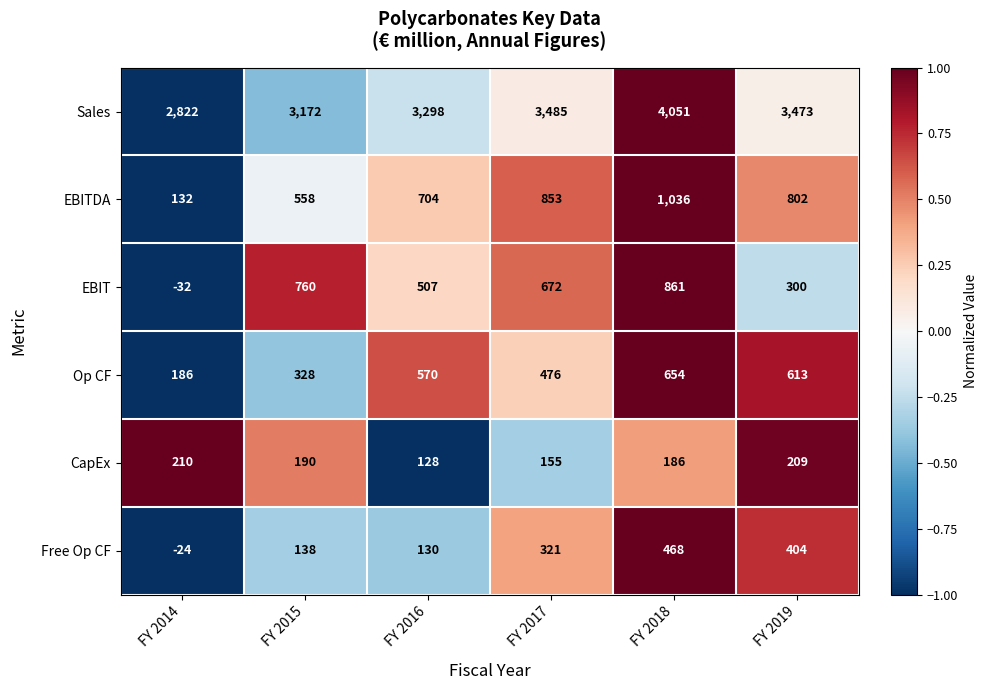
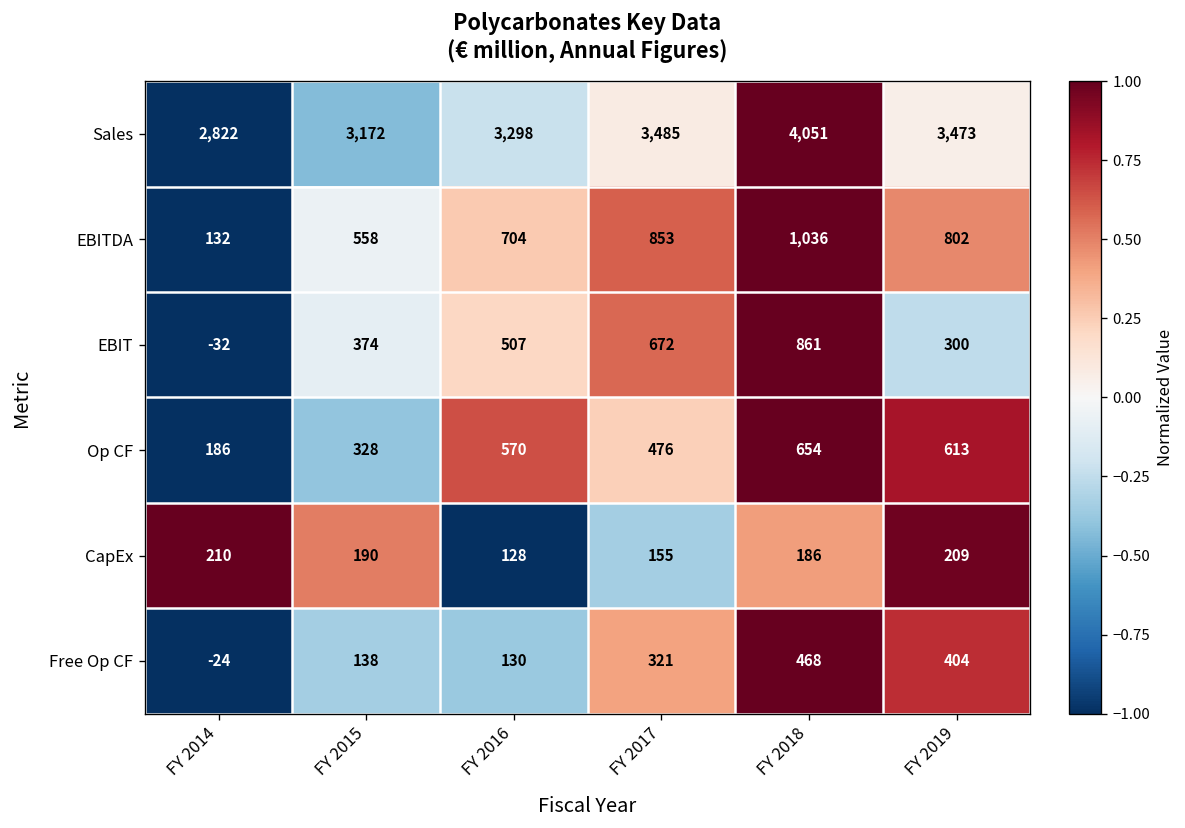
EBIT, FY 2015: 760 -> 374
